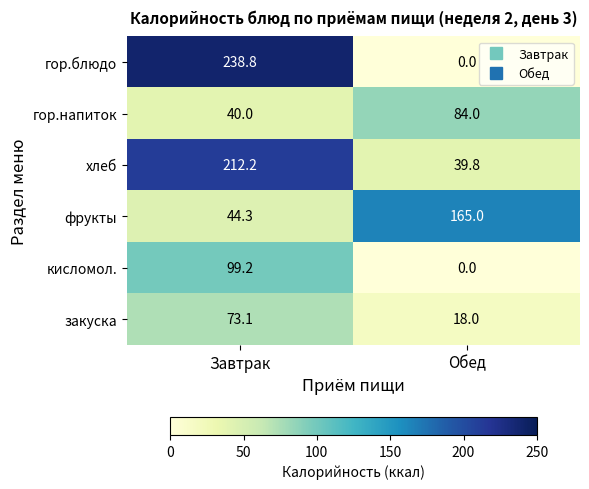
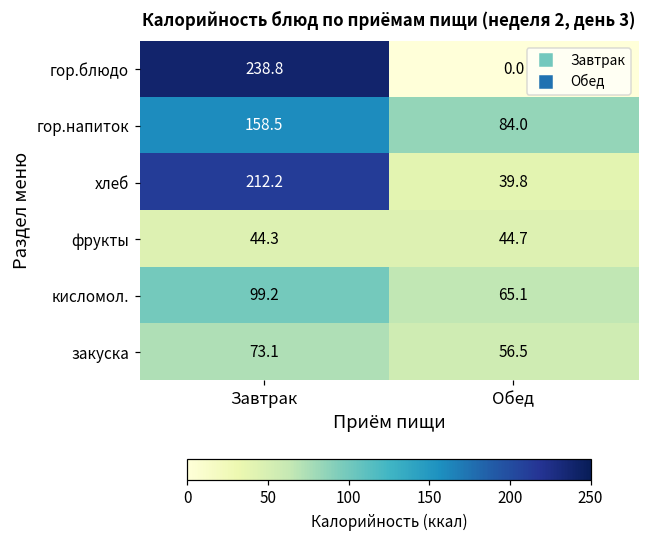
гор.напиток, Завтрак: 40.0 -> 158.5
фрукты, Обед: 165.0 -> 44.7
кисломол., Обед: 0.0 -> 65.1
закуска, Обед: 18.0 -> 56.5
